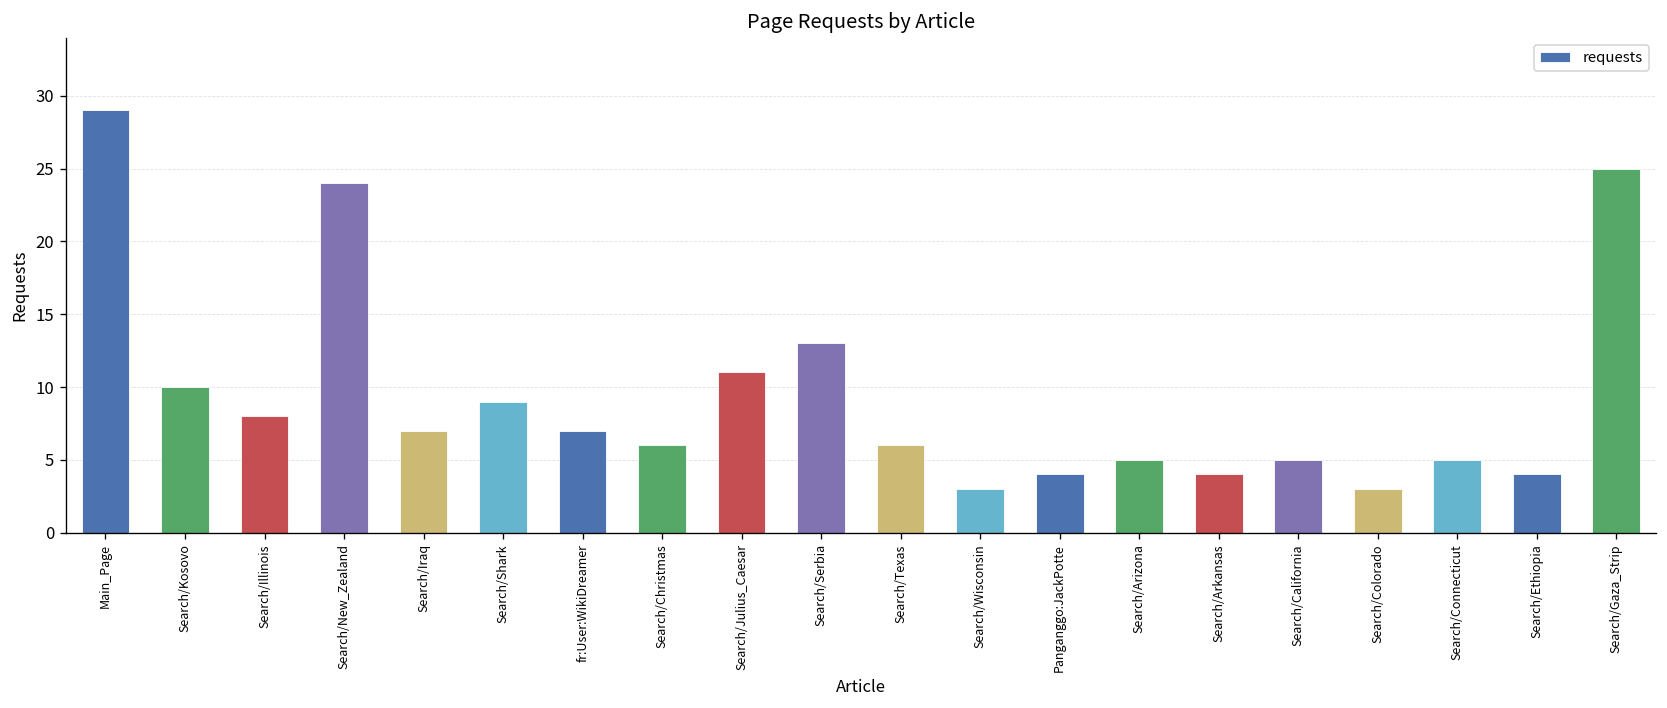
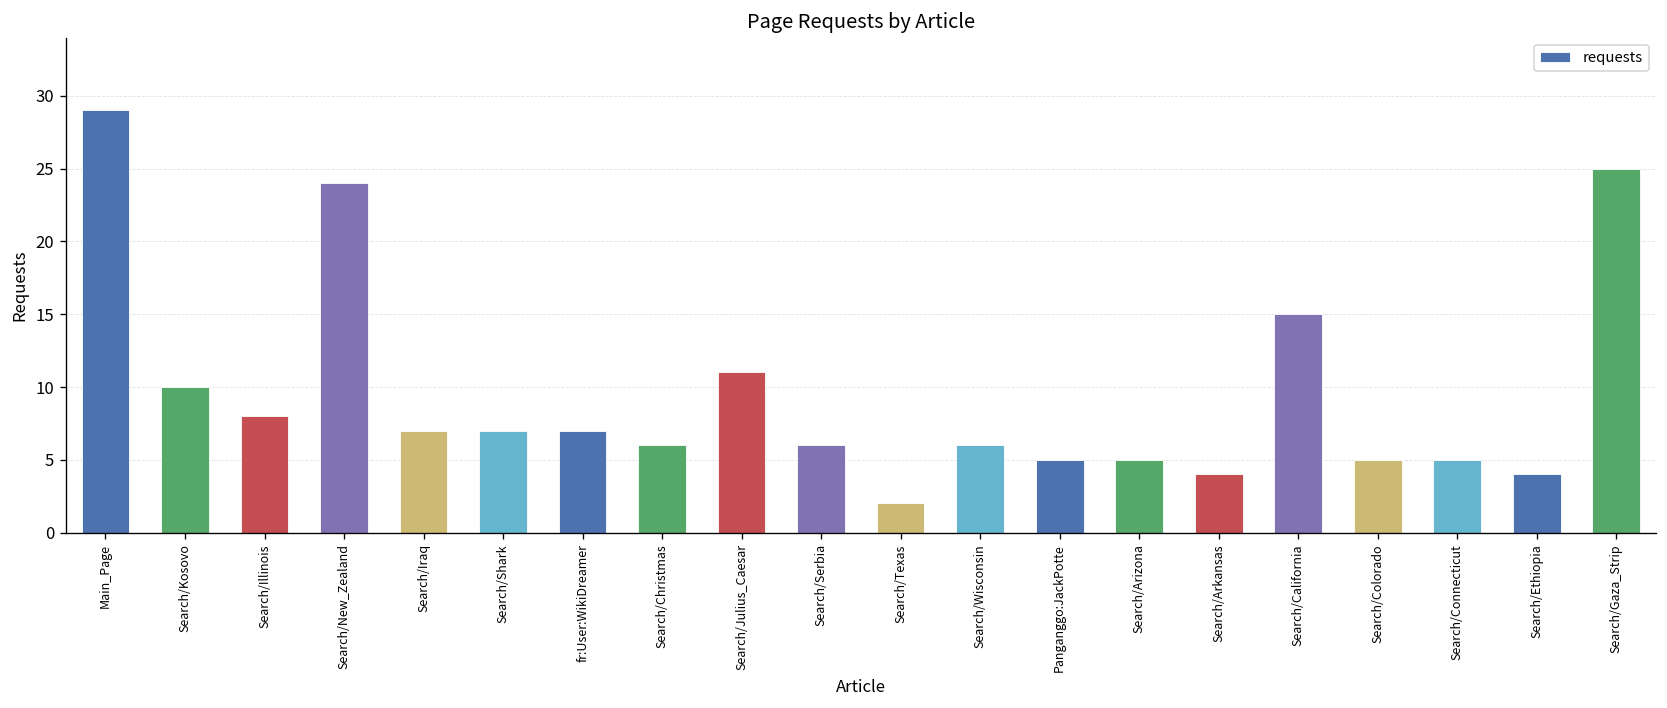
Search/Shark: 9 -> 7
Search/Serbia: 13 -> 6
Search/Texas: 6 -> 2
Search/Wisconsin: 3 -> 6
Panganggo:JackPotte: 4 -> 5
Search/California: 5 -> 15
Search/Colorado: 3 -> 5
